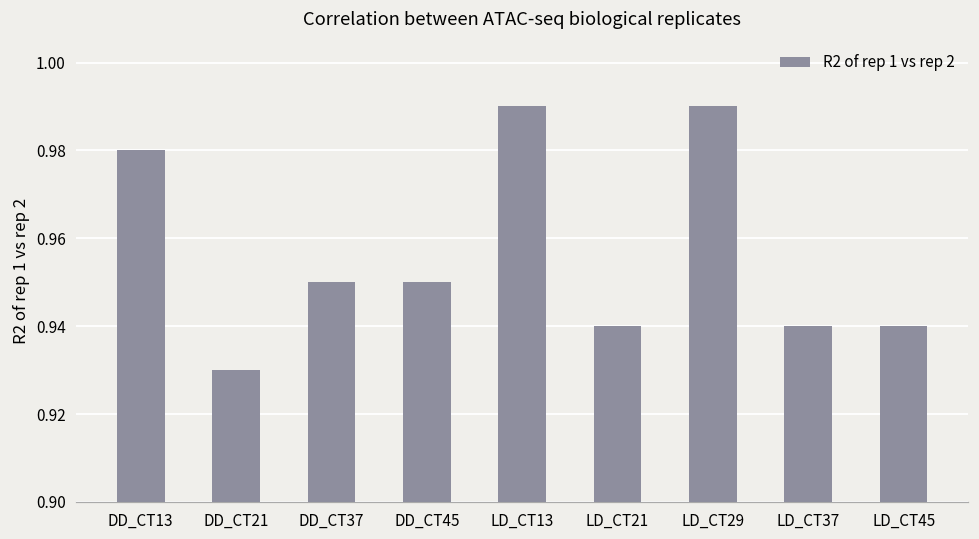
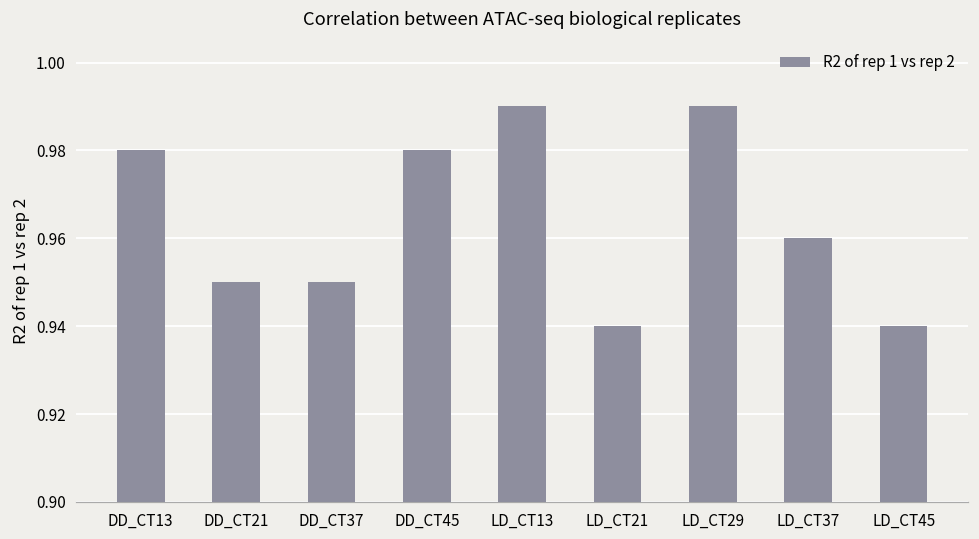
DD_CT21: 0.93 -> 0.95
DD_CT45: 0.95 -> 0.98
LD_CT37: 0.94 -> 0.96
